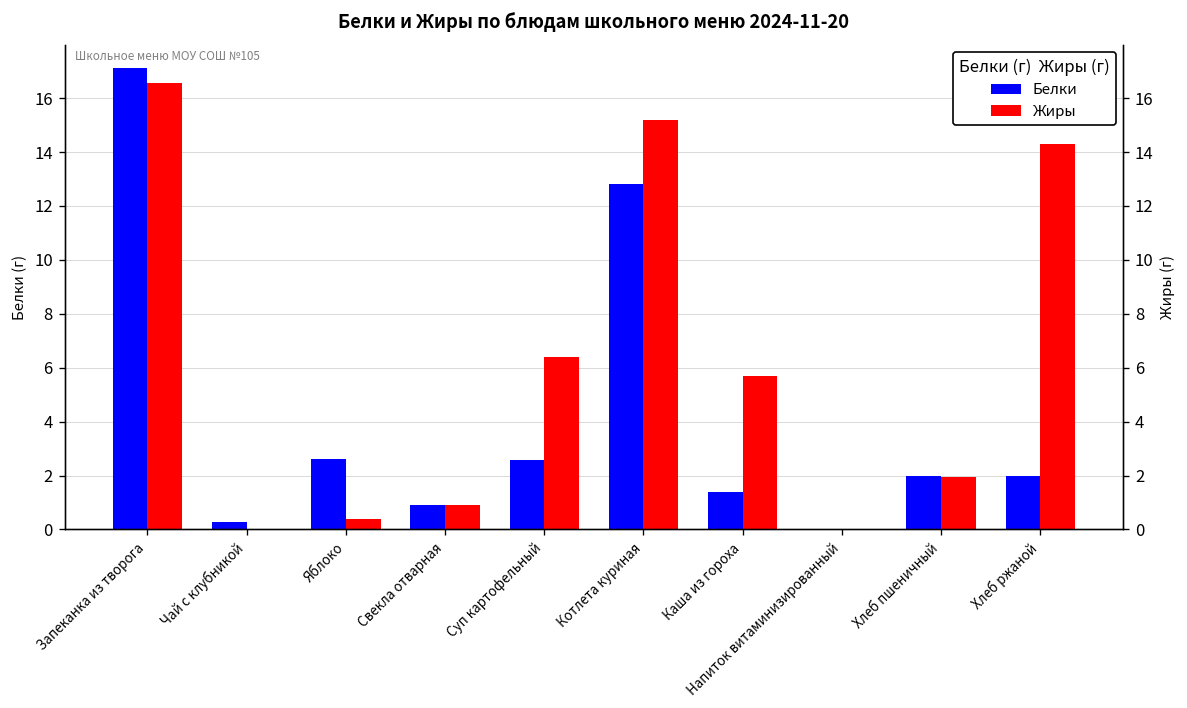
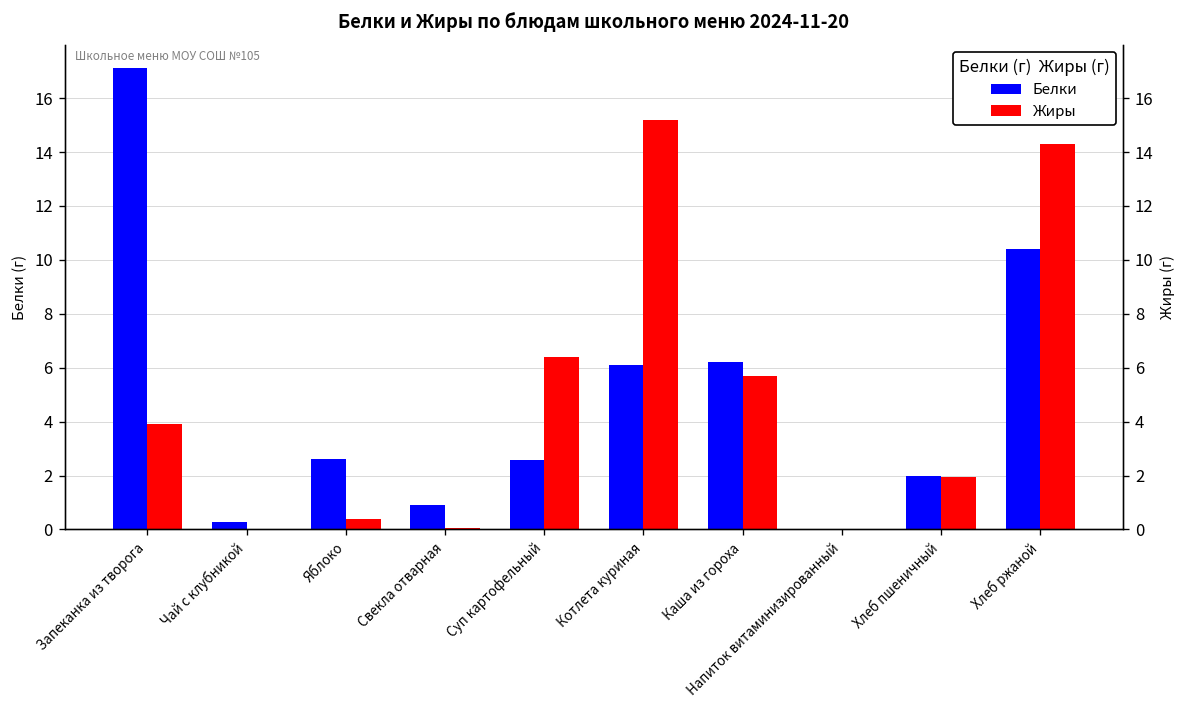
Жиры, Запеканка из творога: 16.6 -> 3.9
Жиры, Свекла отварная: 0.9 -> 0.1
Белки, Котлета куриная: 12.8 -> 6.1
Белки, Каша из гороха: 1.4 -> 6.2
Белки, Хлеб ржаной: 2.0 -> 10.4
